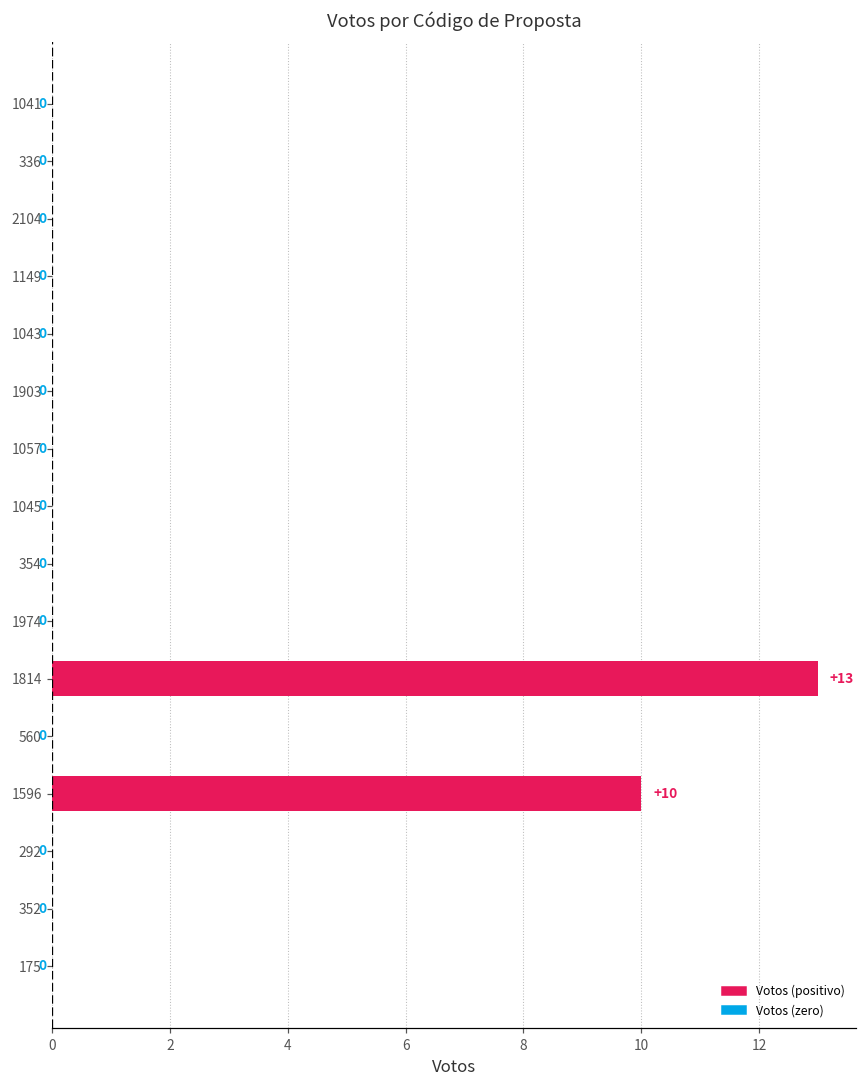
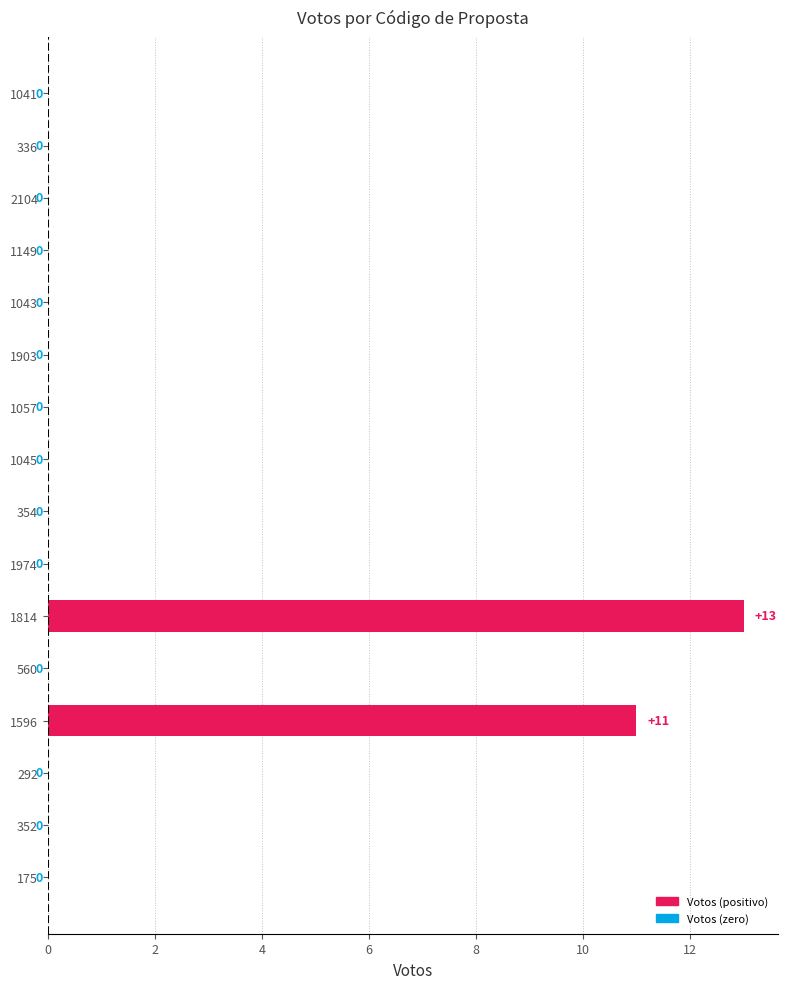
1596: +10 -> +11
